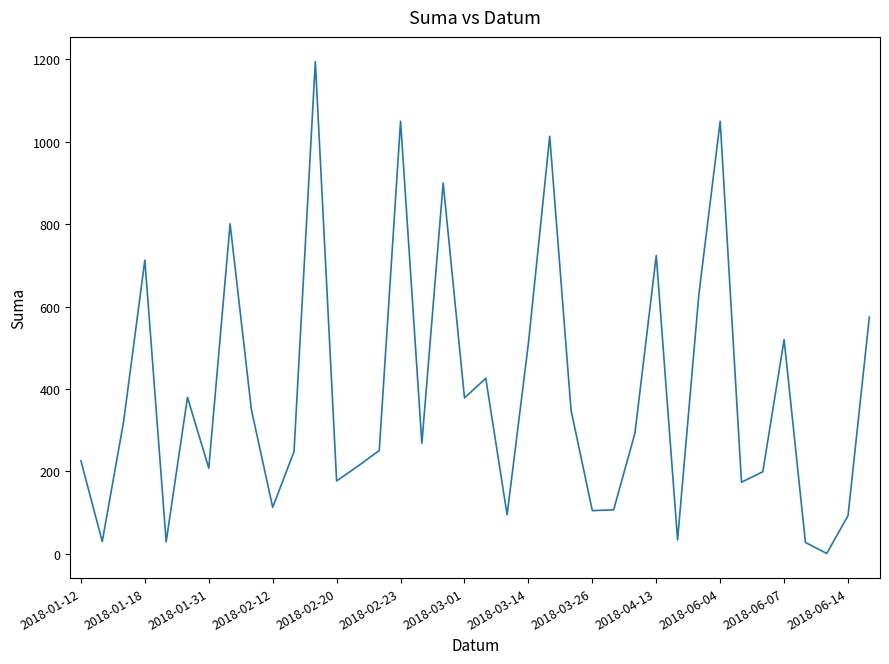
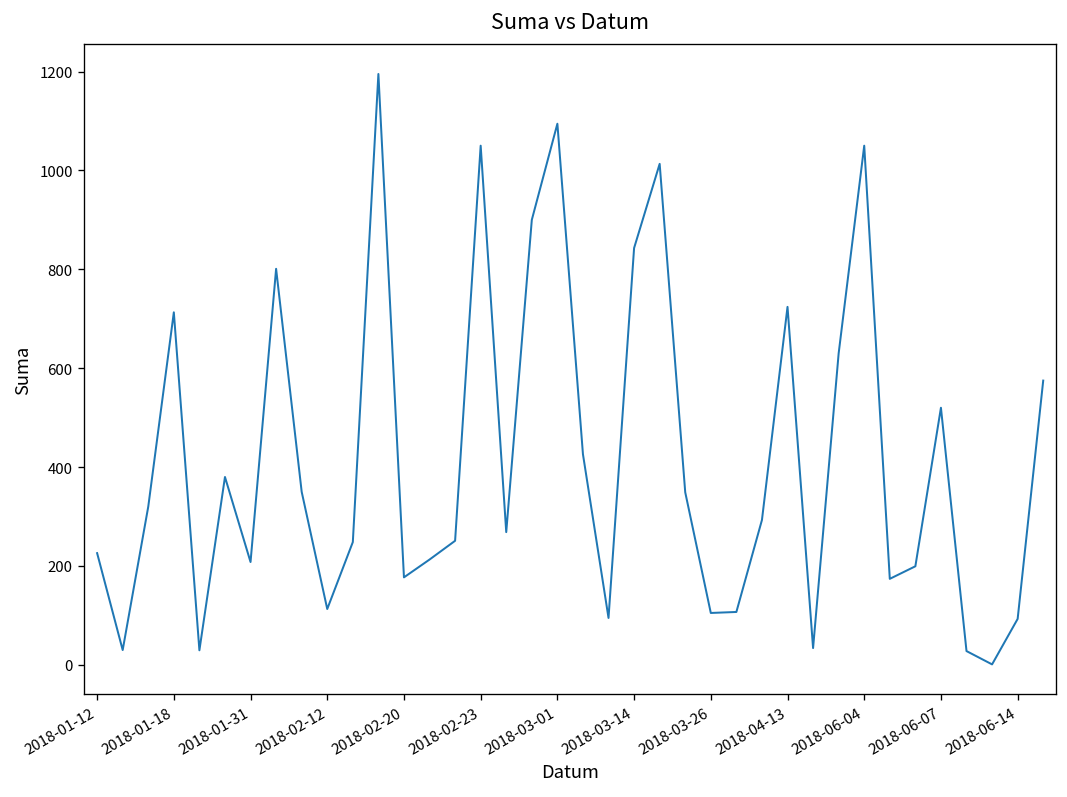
2018-03-01: 380 -> 1090
2018-03-14: 510 -> 840
